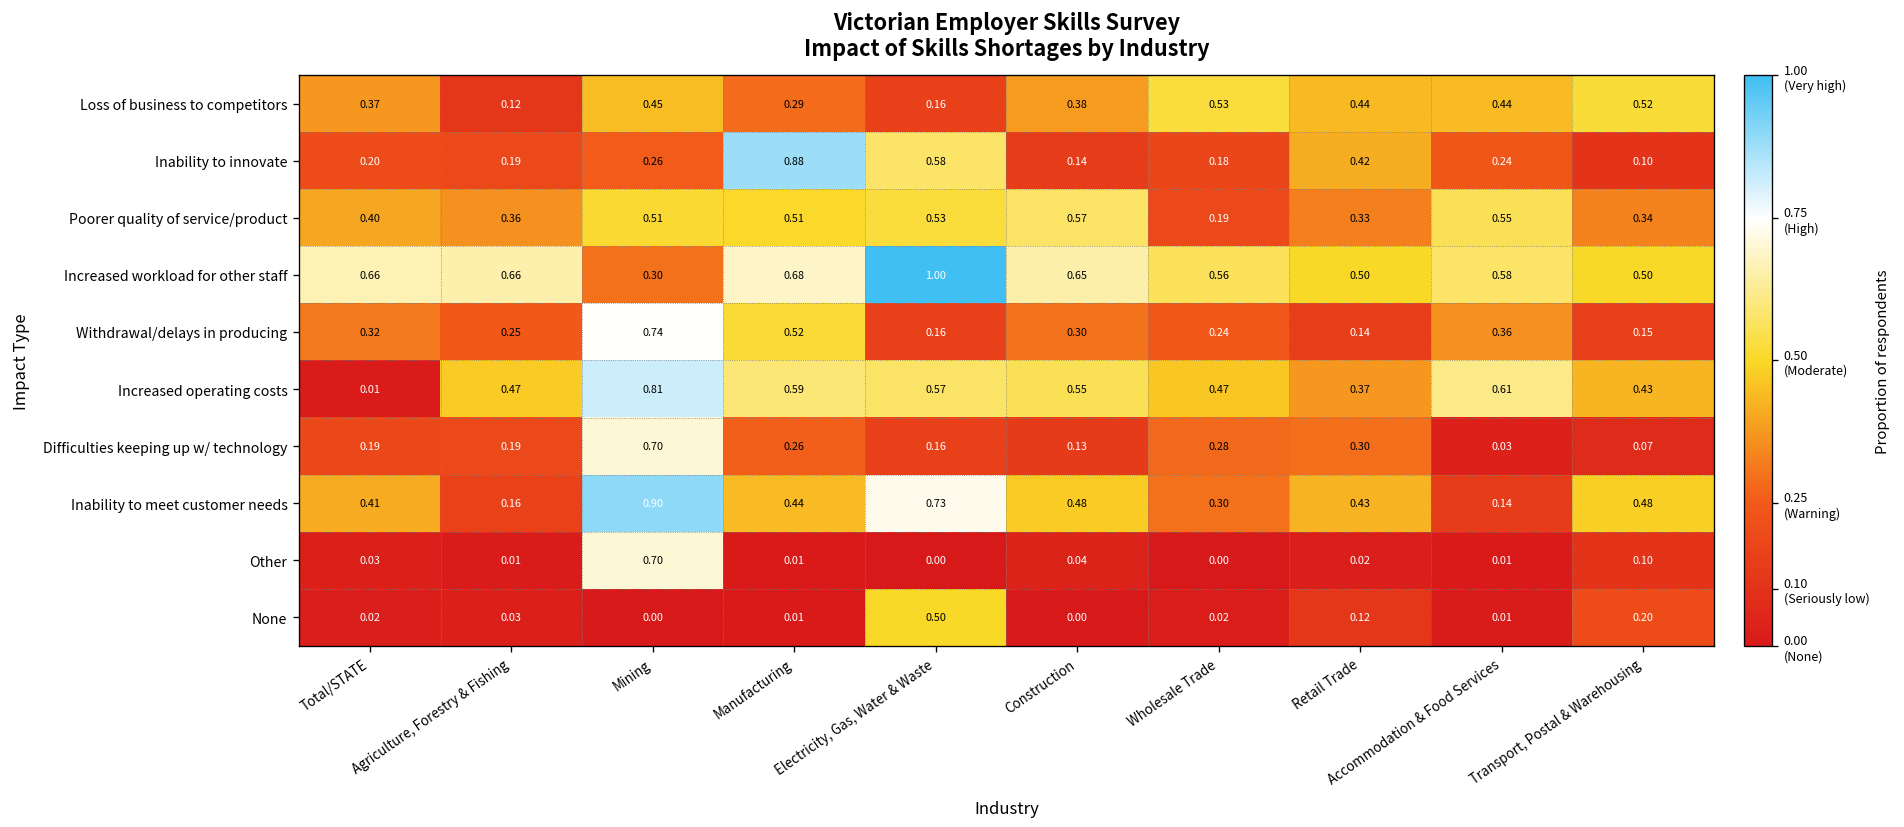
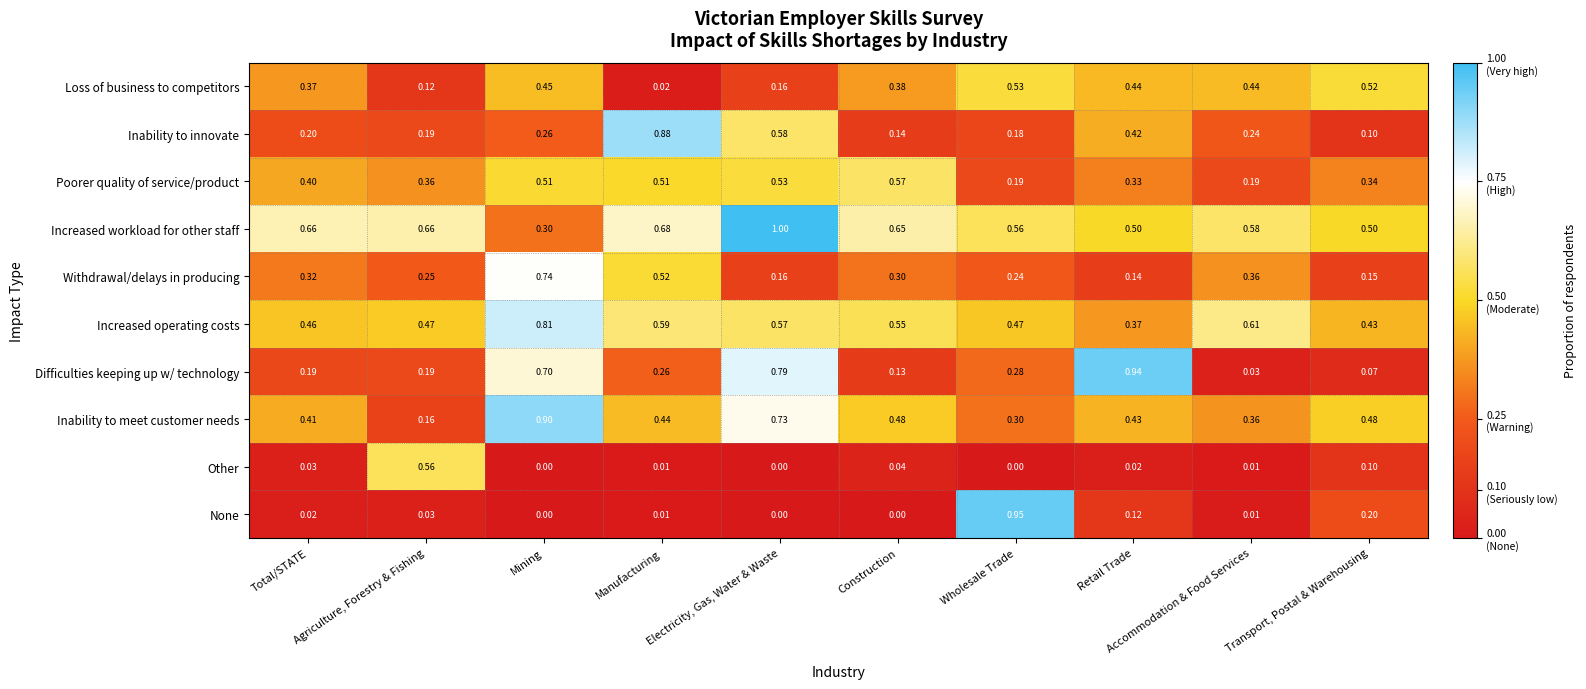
Loss of business to competitors, Manufacturing: 0.29 -> 0.02
Poorer quality of service/product, Accommodation & Food Services: 0.55 -> 0.19
Increased operating costs, Total/STATE: 0.01 -> 0.46
Difficulties keeping up w/ technology, Electricity, Gas, Water & Waste: 0.16 -> 0.79
Difficulties keeping up w/ technology, Retail Trade: 0.30 -> 0.94
Inability to meet customer needs, Accommodation & Food Services: 0.14 -> 0.36
Other, Agriculture, Forestry & Fishing: 0.01 -> 0.56
Other, Mining: 0.70 -> 0.00
None, Electricity, Gas, Water & Waste: 0.50 -> 0.00
None, Wholesale Trade: 0.02 -> 0.95
